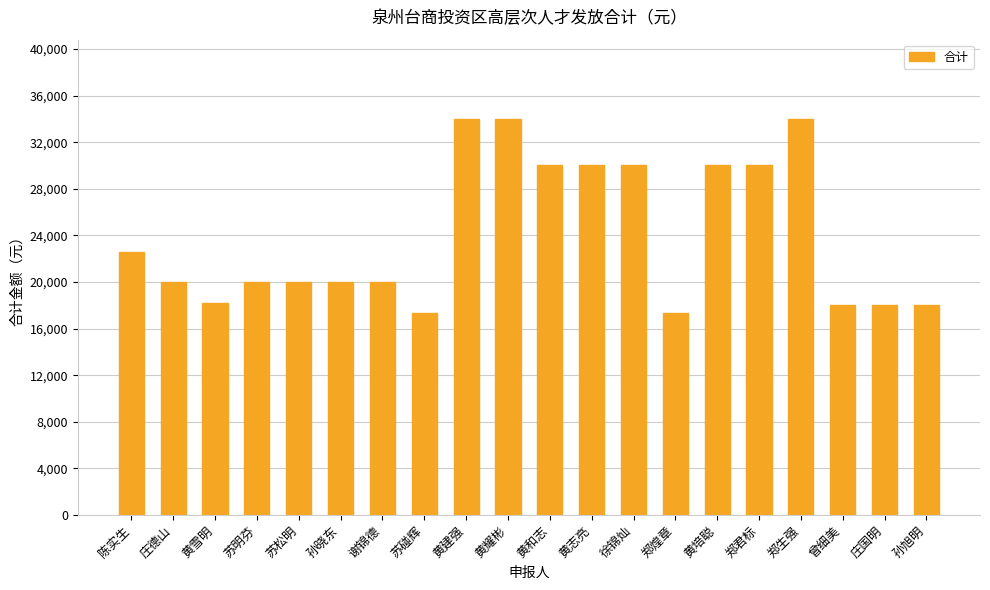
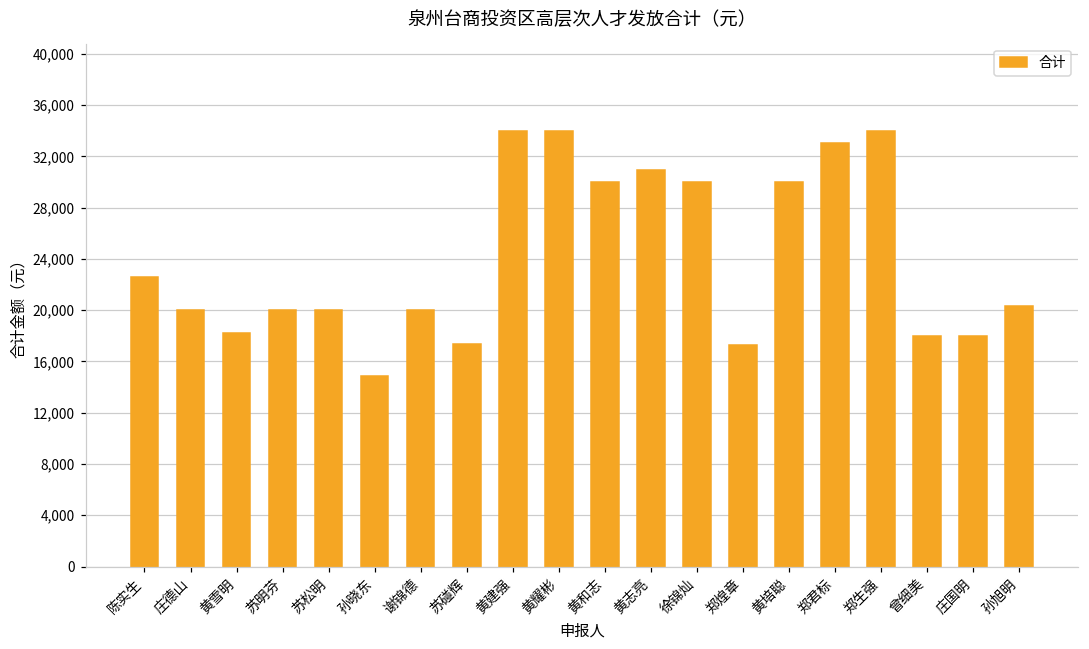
孙晓东: 20,000 -> 14,900
黄志亮: 30,000 -> 30,900
郑君标: 30,000 -> 33,000
孙旭明: 18,000 -> 20,300
